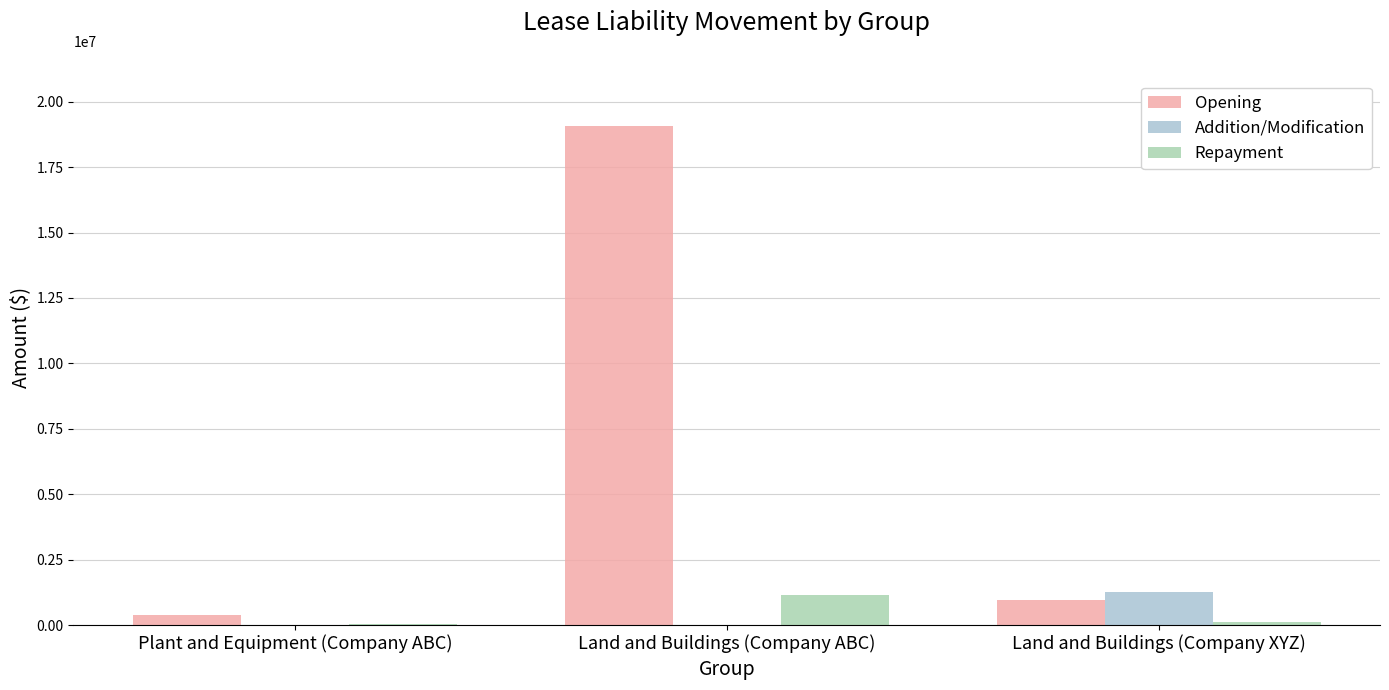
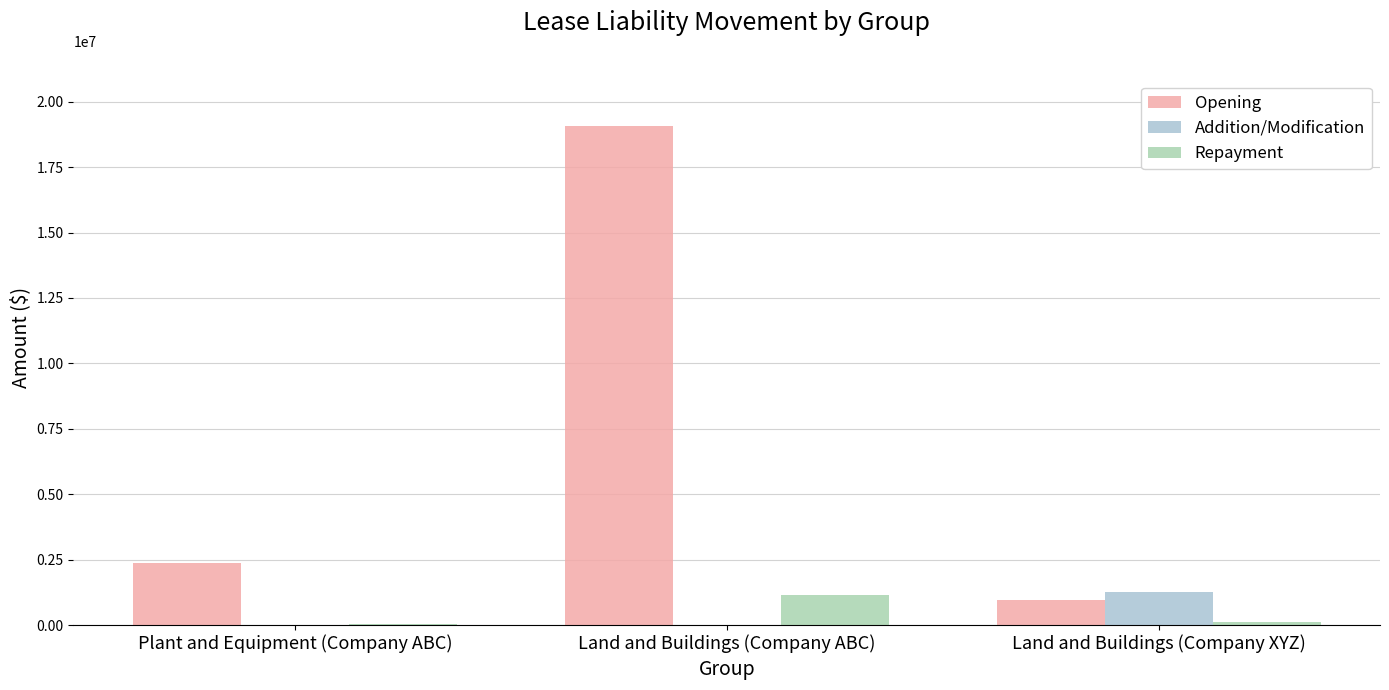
Opening, Plant and Equipment (Company ABC): 400000 -> 2400000
